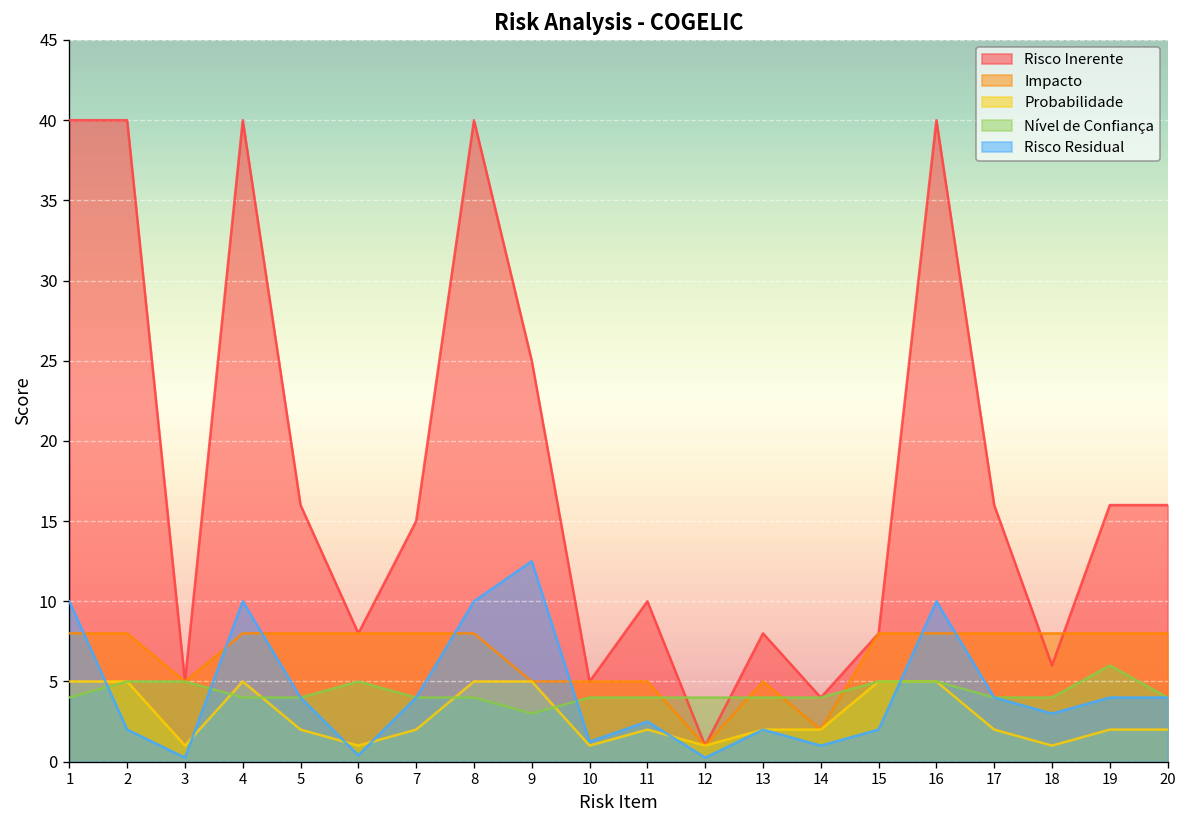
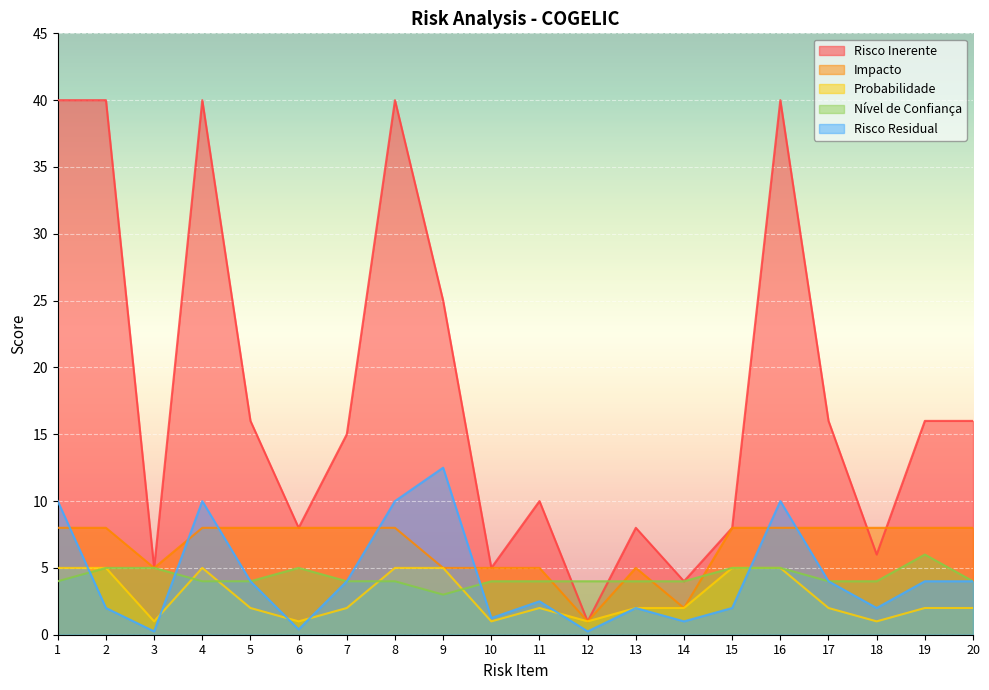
Risco Residual, 18: 3 -> 2
